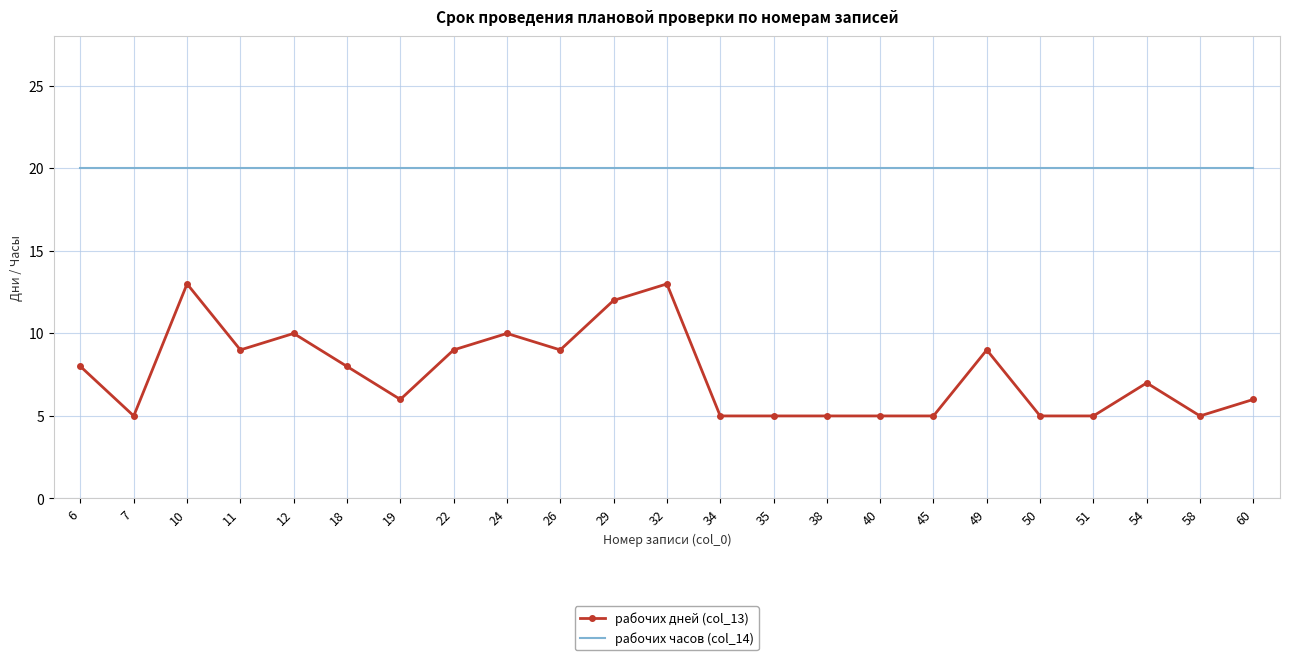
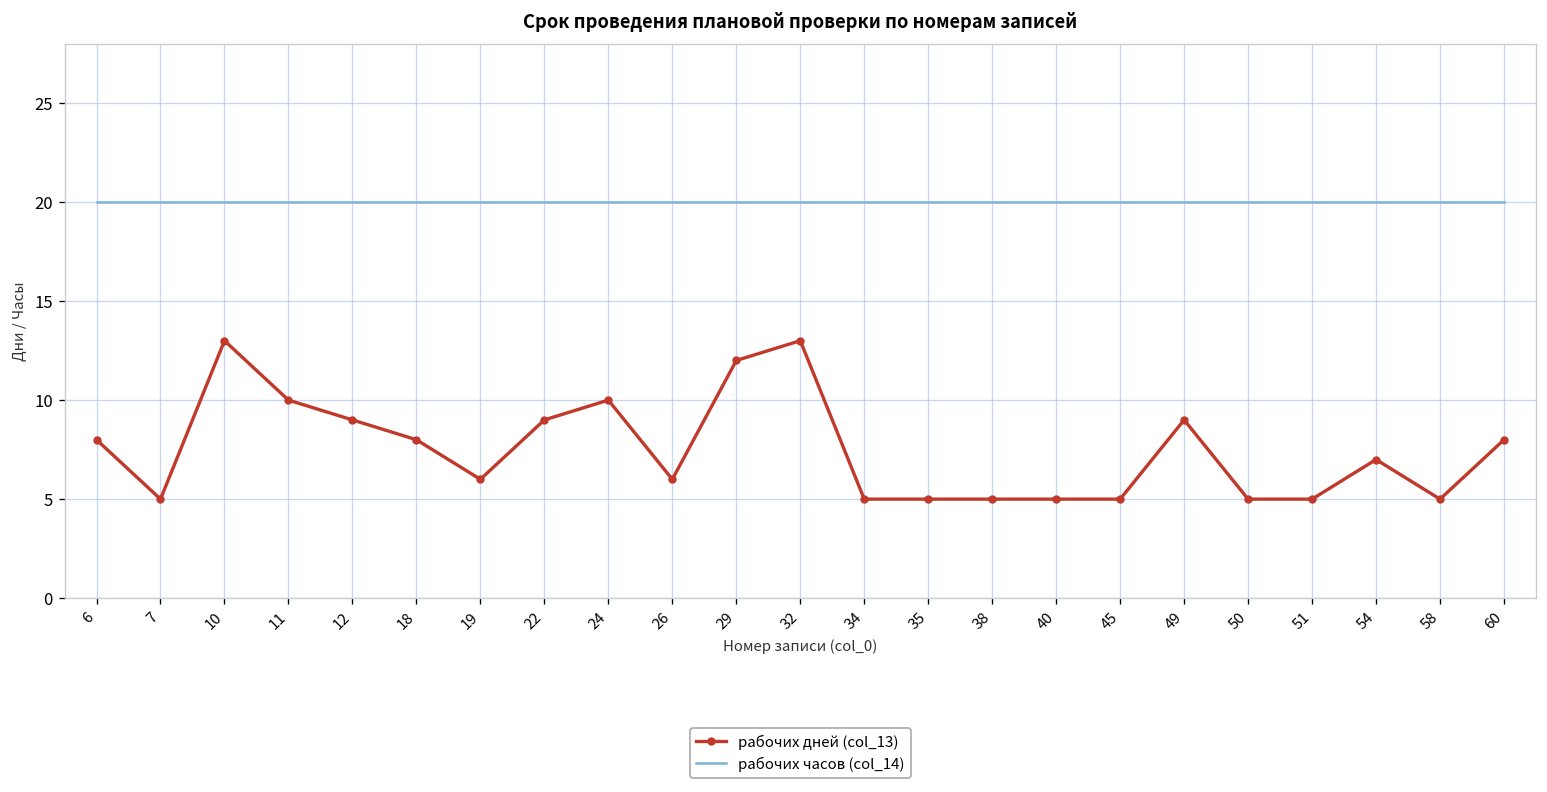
рабочих дней (col_13), 11: 9 -> 10
рабочих дней (col_13), 12: 10 -> 9
рабочих дней (col_13), 26: 9 -> 6
рабочих дней (col_13), 60: 6 -> 8
